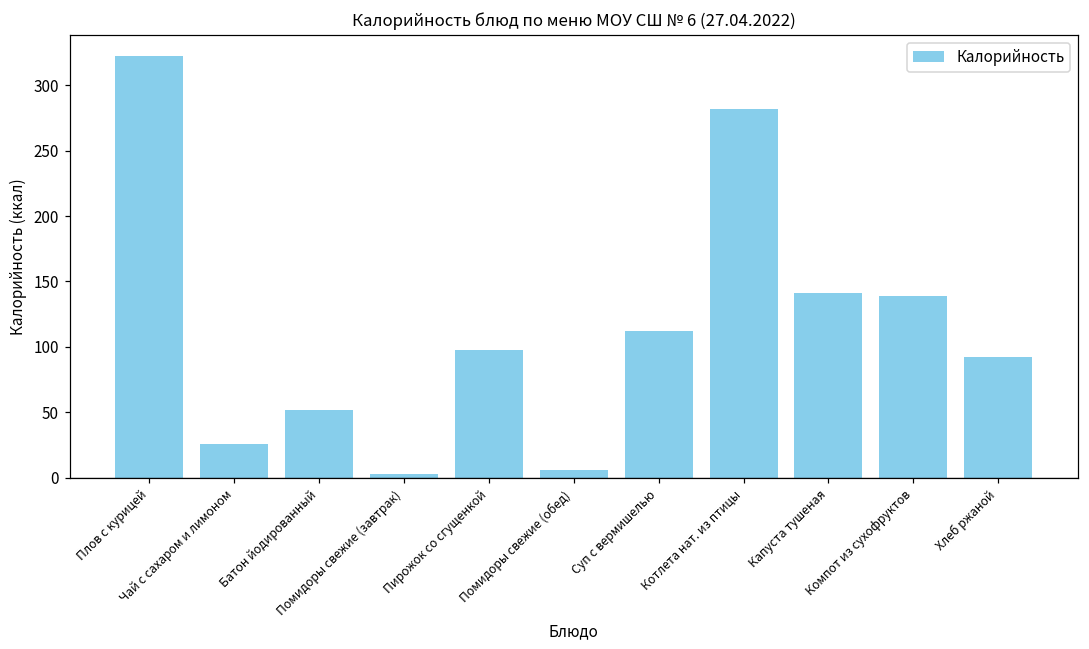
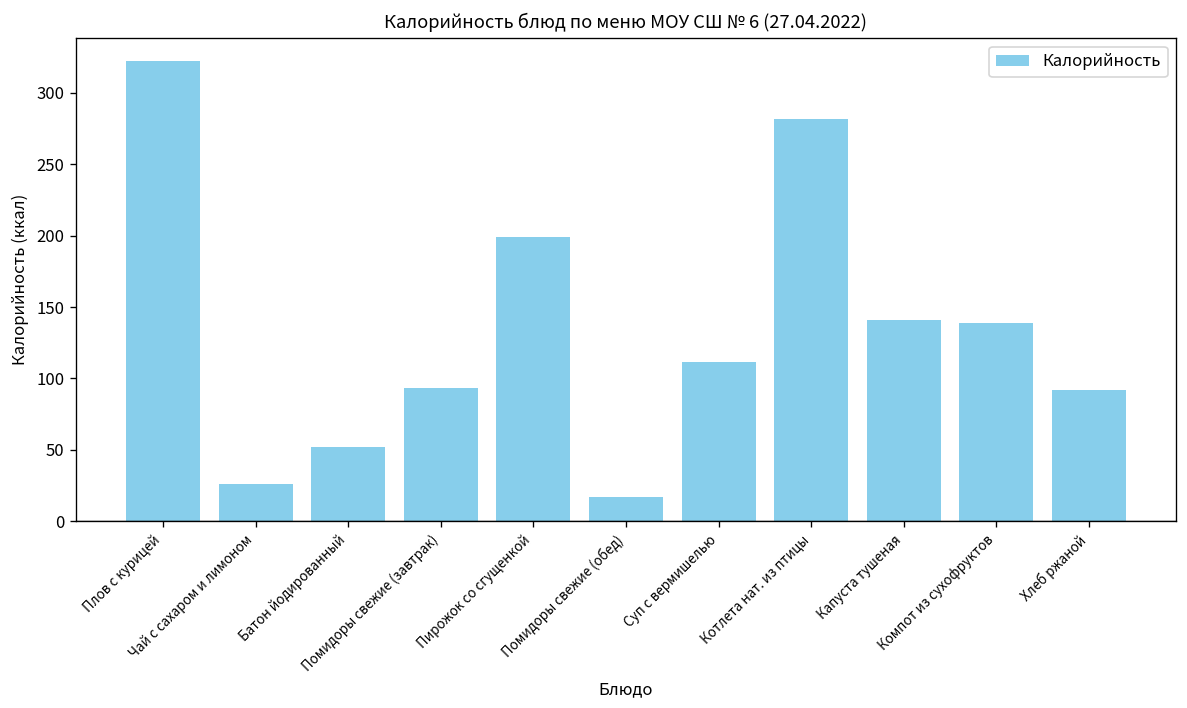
Помидоры свежие (завтрак): 3 -> 93
Пирожок со сгущенкой: 98 -> 199
Помидоры свежие (обед): 6 -> 17
